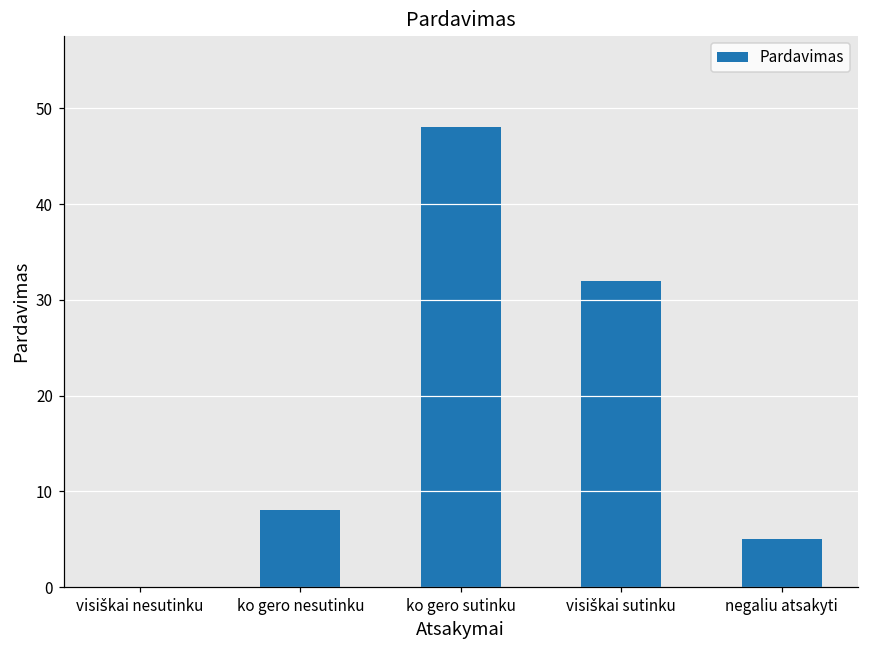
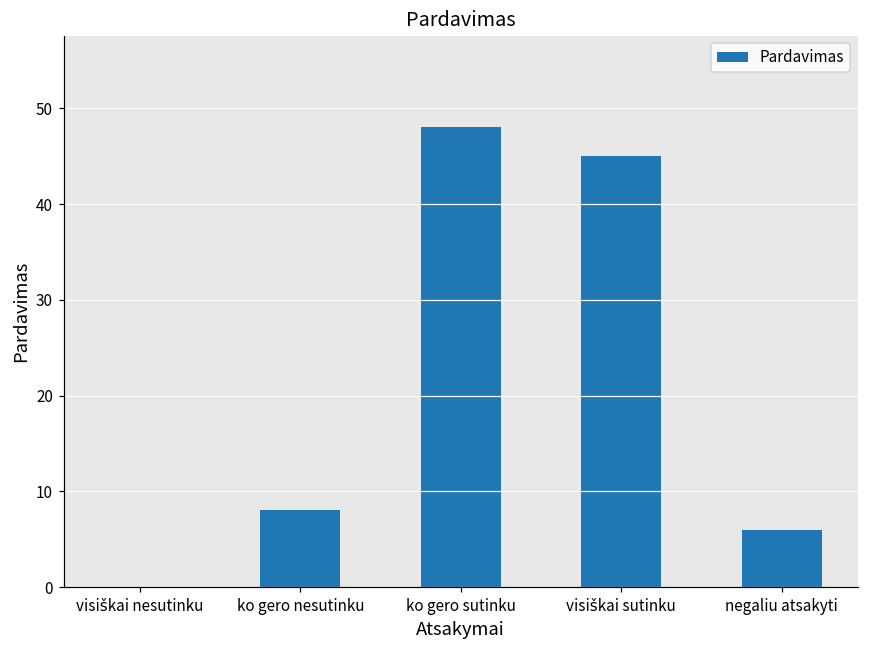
visiškai sutinku: 32 -> 45
negaliu atsakyti: 5 -> 6
